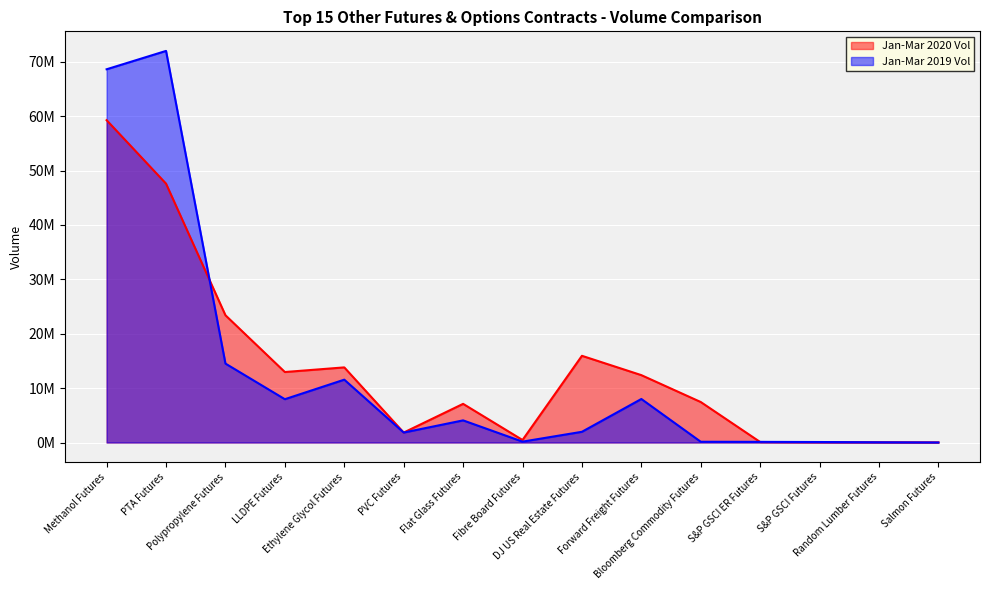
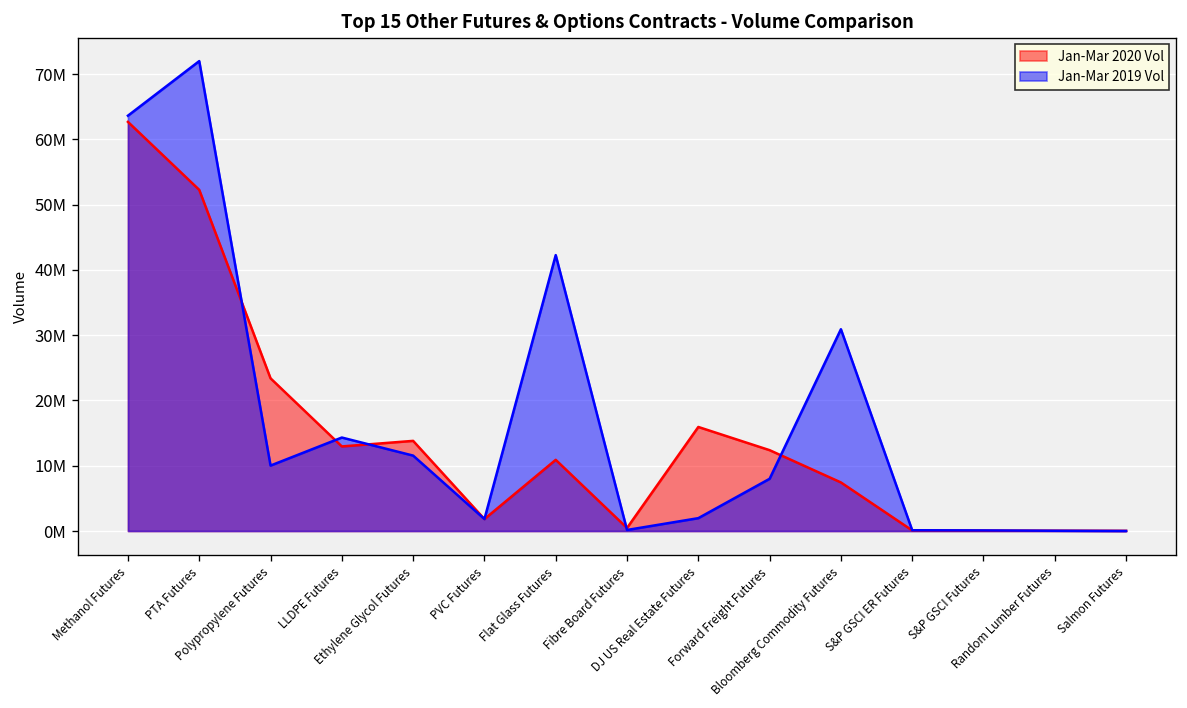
Jan-Mar 2020 Vol, Methanol Futures: 59000000 -> 63000000
Jan-Mar 2019 Vol, Methanol Futures: 69000000 -> 64000000
Jan-Mar 2020 Vol, PTA Futures: 48000000 -> 52000000
Jan-Mar 2019 Vol, Polypropylene Futures: 15000000 -> 10000000
Jan-Mar 2019 Vol, LLDPE Futures: 8000000 -> 14000000
Jan-Mar 2020 Vol, Flat Glass Futures: 7000000 -> 11000000
Jan-Mar 2019 Vol, Flat Glass Futures: 4000000 -> 42000000
Jan-Mar 2019 Vol, Bloomberg Commodity Futures: 0 -> 31000000
